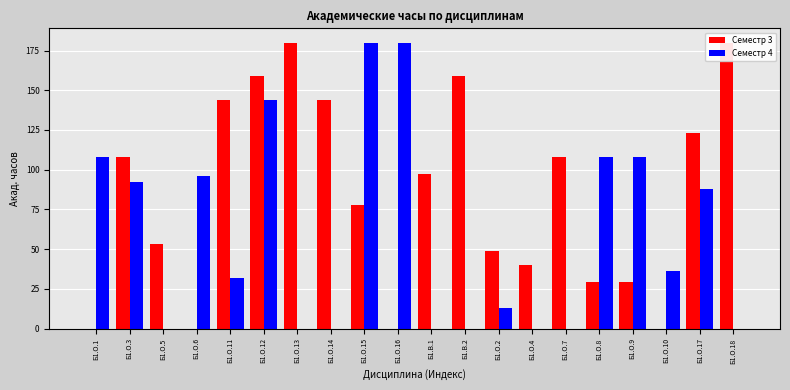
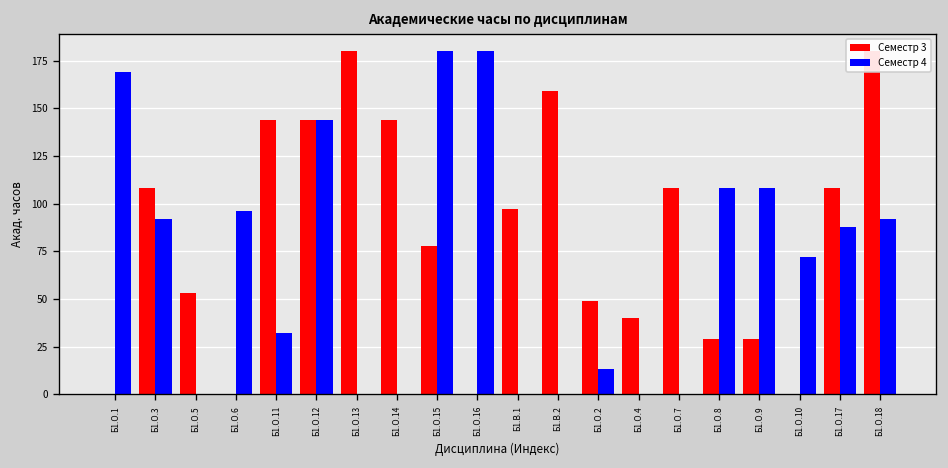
Семестр 4, Б1.О.1: 108 -> 169
Семестр 3, Б1.О.12: 159 -> 144
Семестр 4, Б1.О.10: 36 -> 72
Семестр 3, Б1.О.17: 123 -> 108
Семестр 4, Б1.О.18: 0 -> 92
